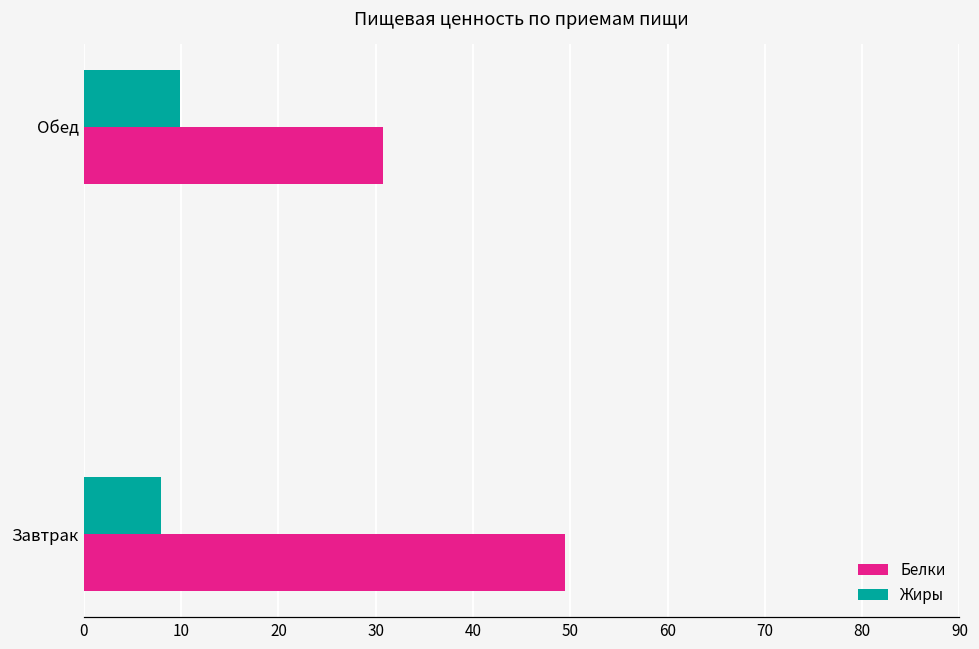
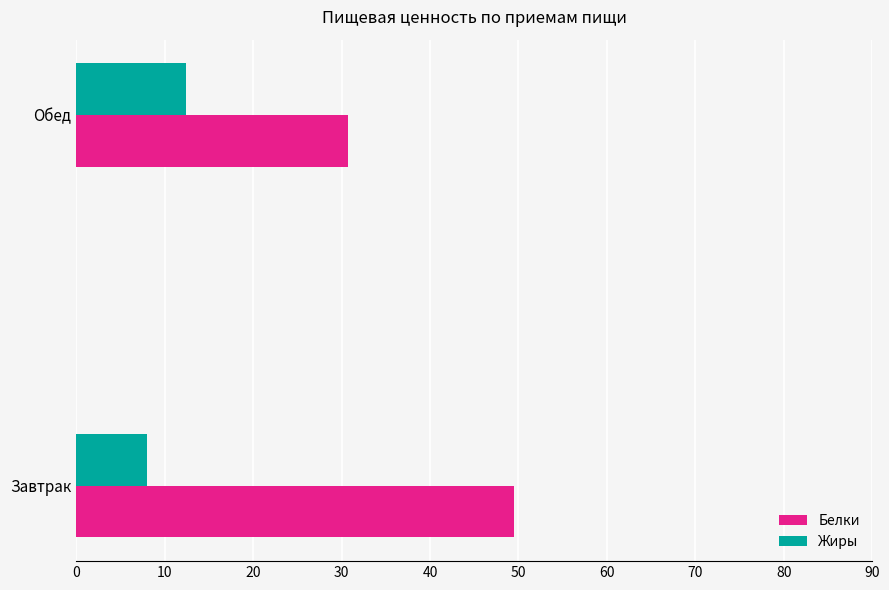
Жиры, Обед: 10 -> 12
